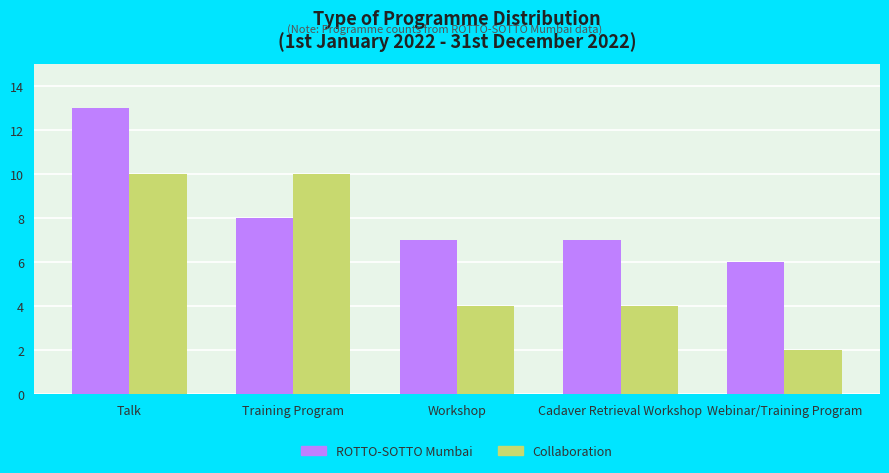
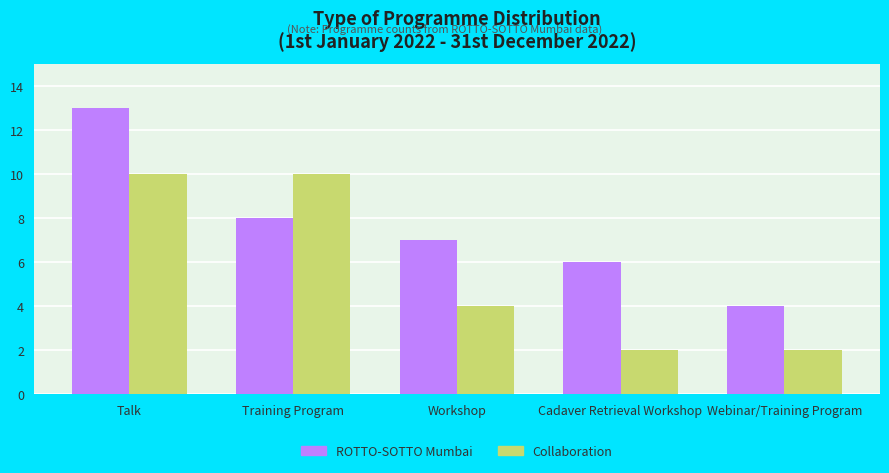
ROTTO-SOTTO Mumbai, Cadaver Retrieval Workshop: 7 -> 6
Collaboration, Cadaver Retrieval Workshop: 4 -> 2
ROTTO-SOTTO Mumbai, Webinar/Training Program: 6 -> 4
